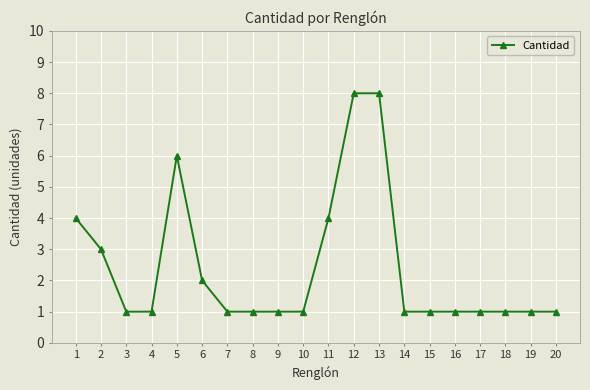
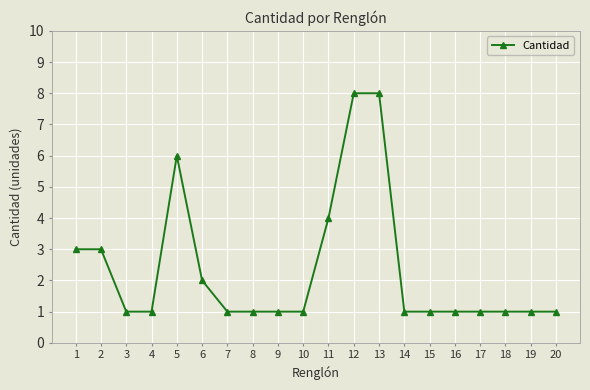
1: 4 -> 3
